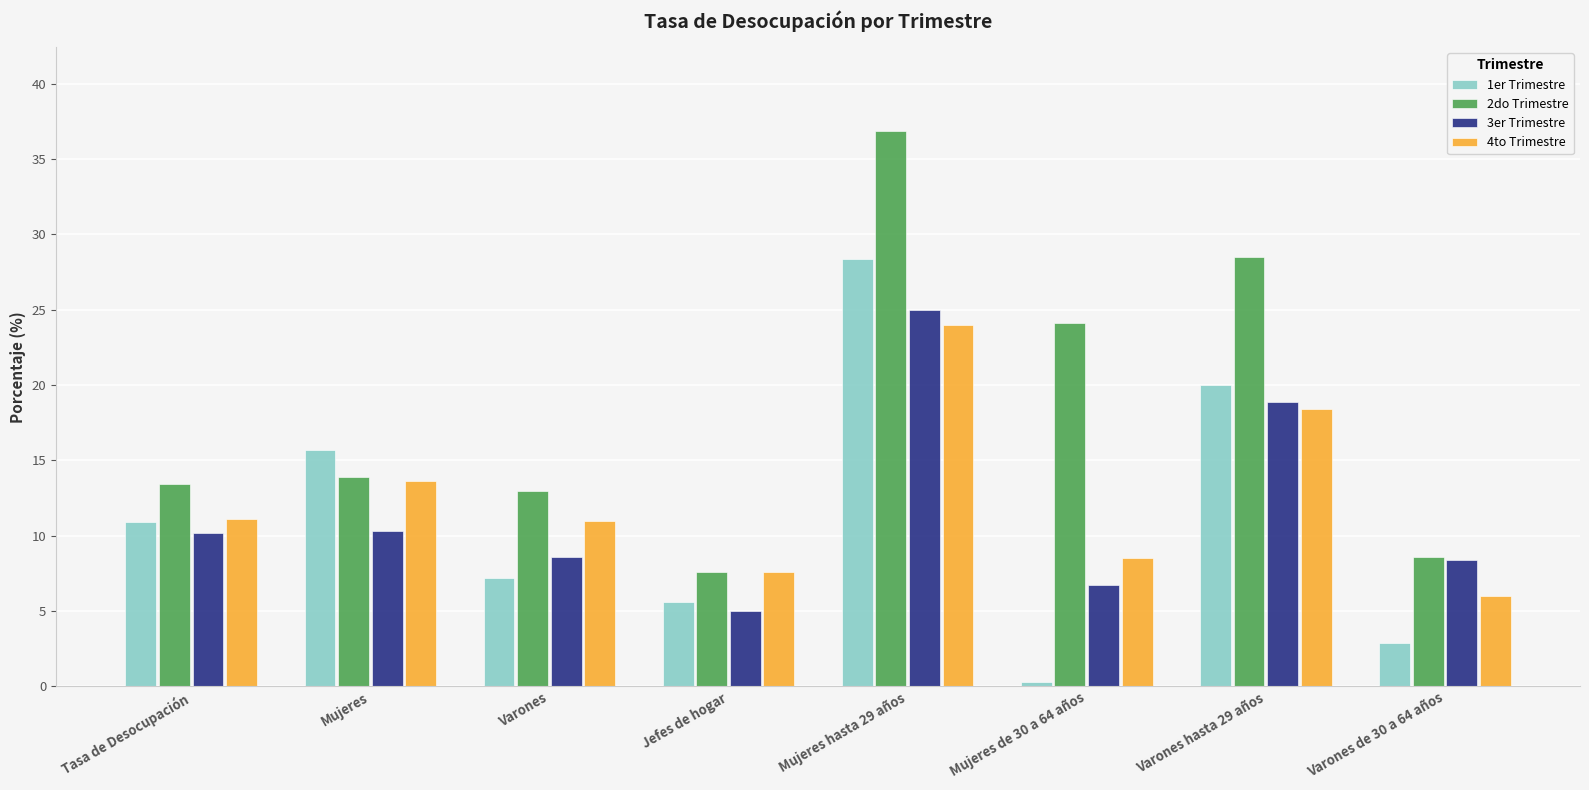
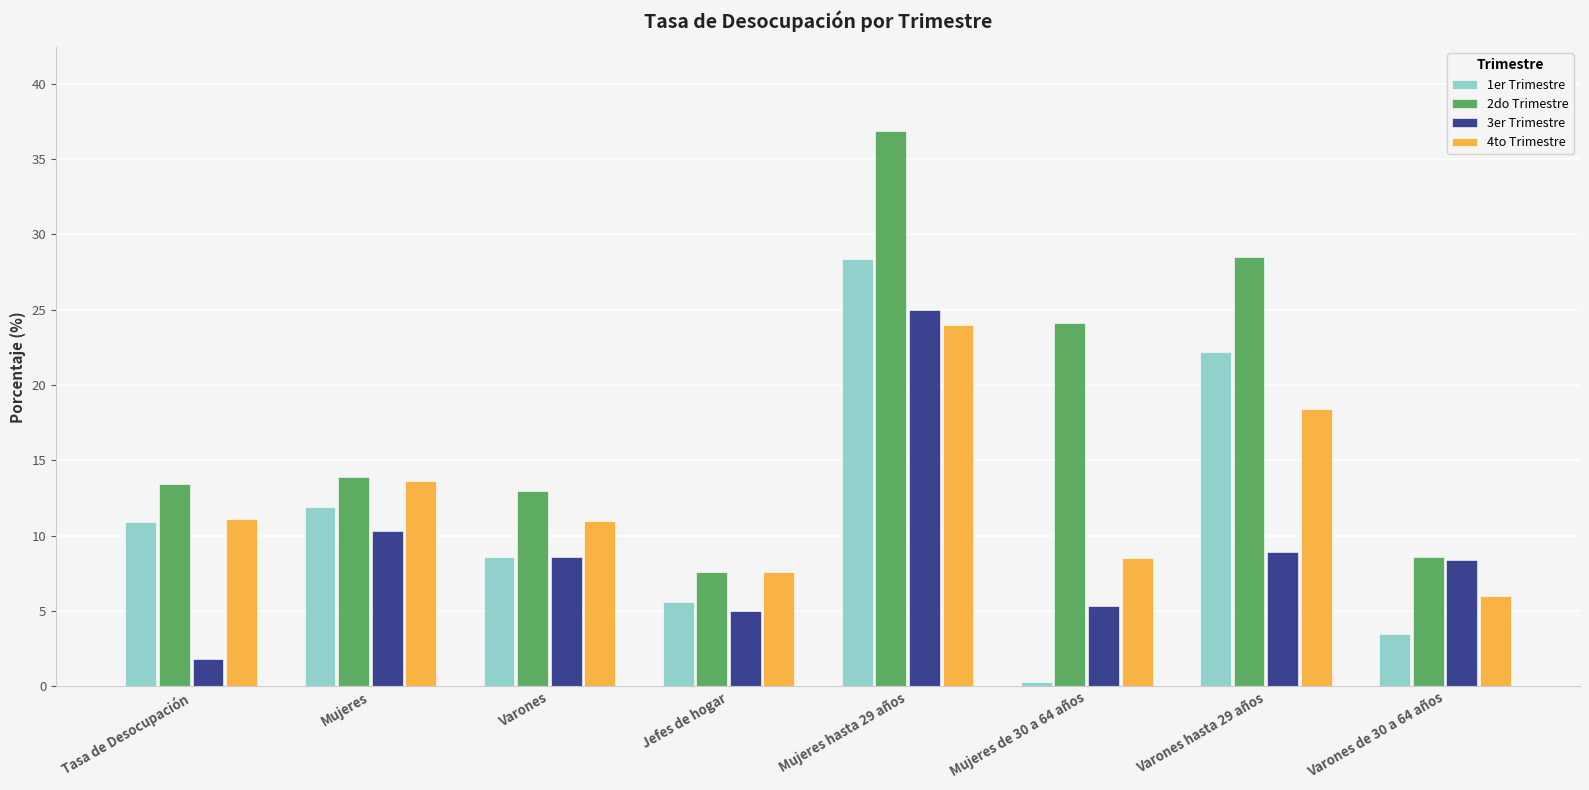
3er Trimestre, Tasa de Desocupación: 10.2 -> 1.8
1er Trimestre, Mujeres: 15.7 -> 11.9
1er Trimestre, Varones: 7.2 -> 8.6
3er Trimestre, Mujeres de 30 a 64 años: 6.7 -> 5.3
1er Trimestre, Varones hasta 29 años: 20.0 -> 22.2
3er Trimestre, Varones hasta 29 años: 18.9 -> 8.9
1er Trimestre, Varones de 30 a 64 años: 2.9 -> 3.5
